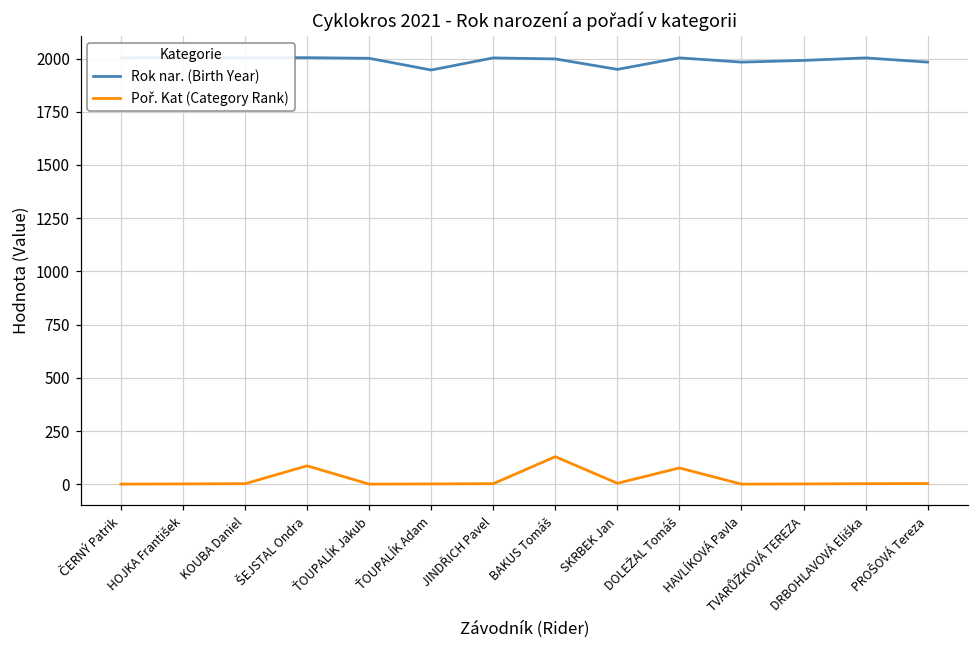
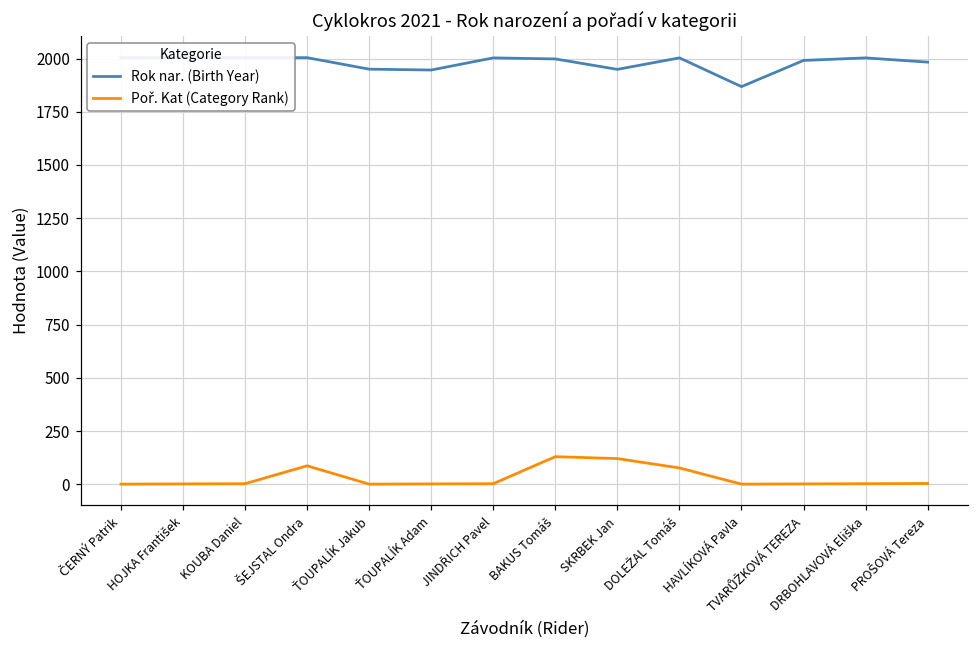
Rok nar. (Birth Year), ŤOUPALÍK Jakub: 2000 -> 1950
Poř. Kat (Category Rank), SKRBEK Jan: 10 -> 120
Rok nar. (Birth Year), HAVLÍKOVÁ Pavla: 1980 -> 1870
